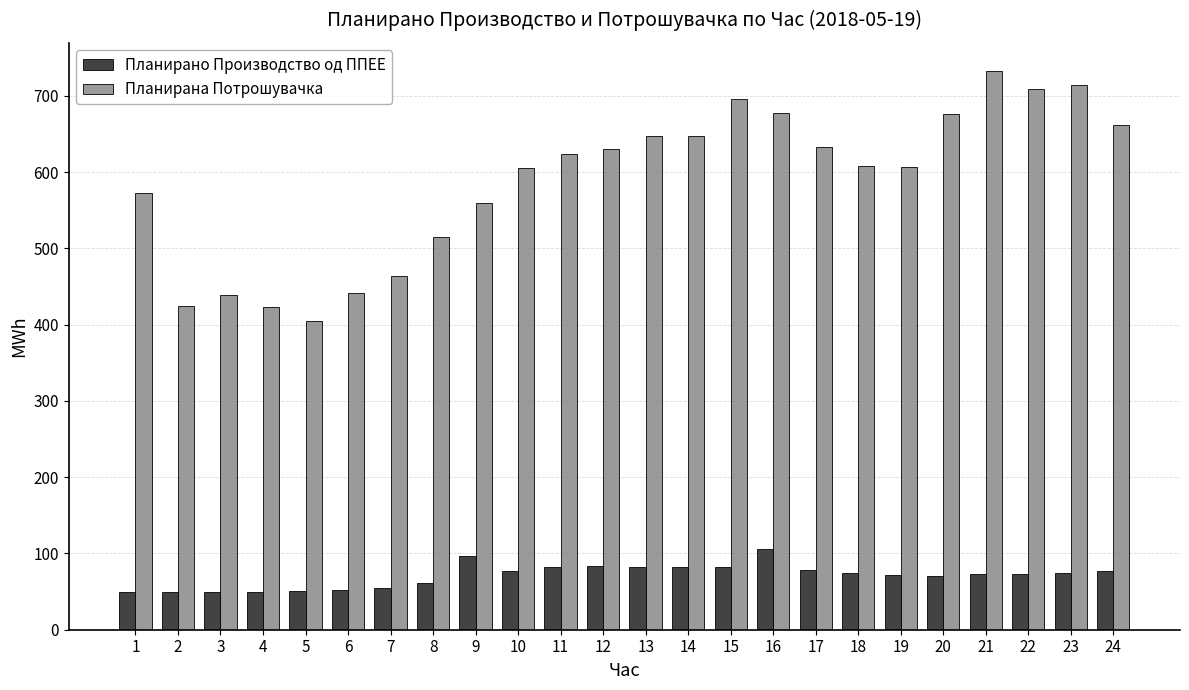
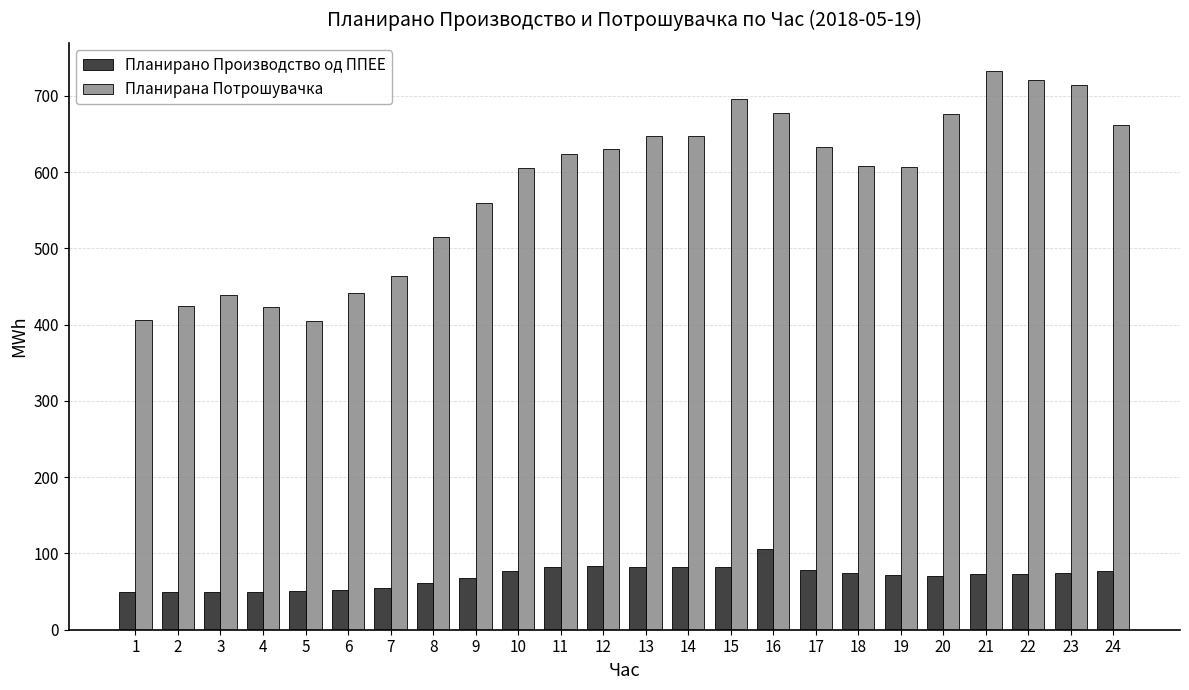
Планирана Потрошувачка, 1: 570 -> 410
Планирано Производство од ППЕЕ, 9: 100 -> 70
Планирана Потрошувачка, 22: 710 -> 720
